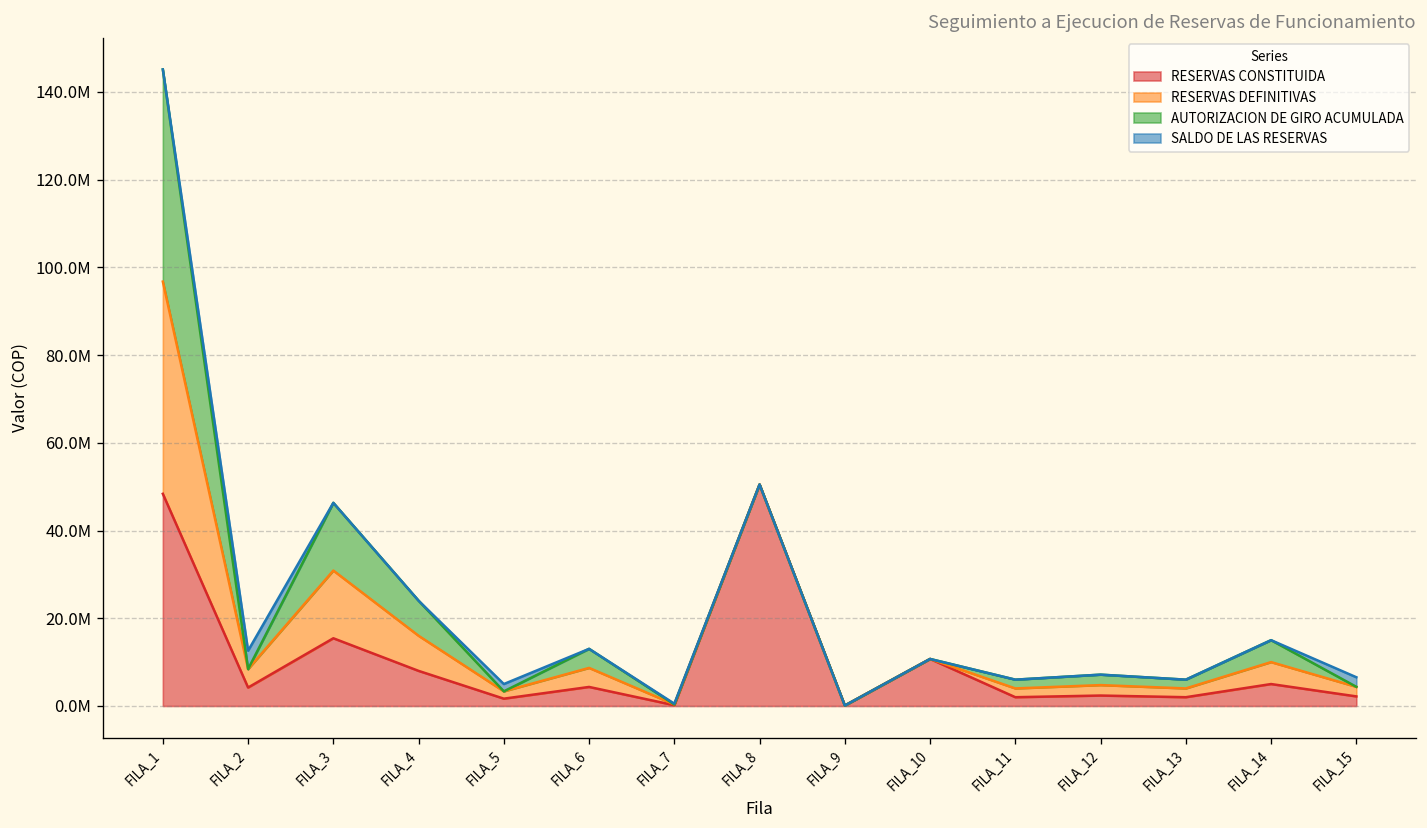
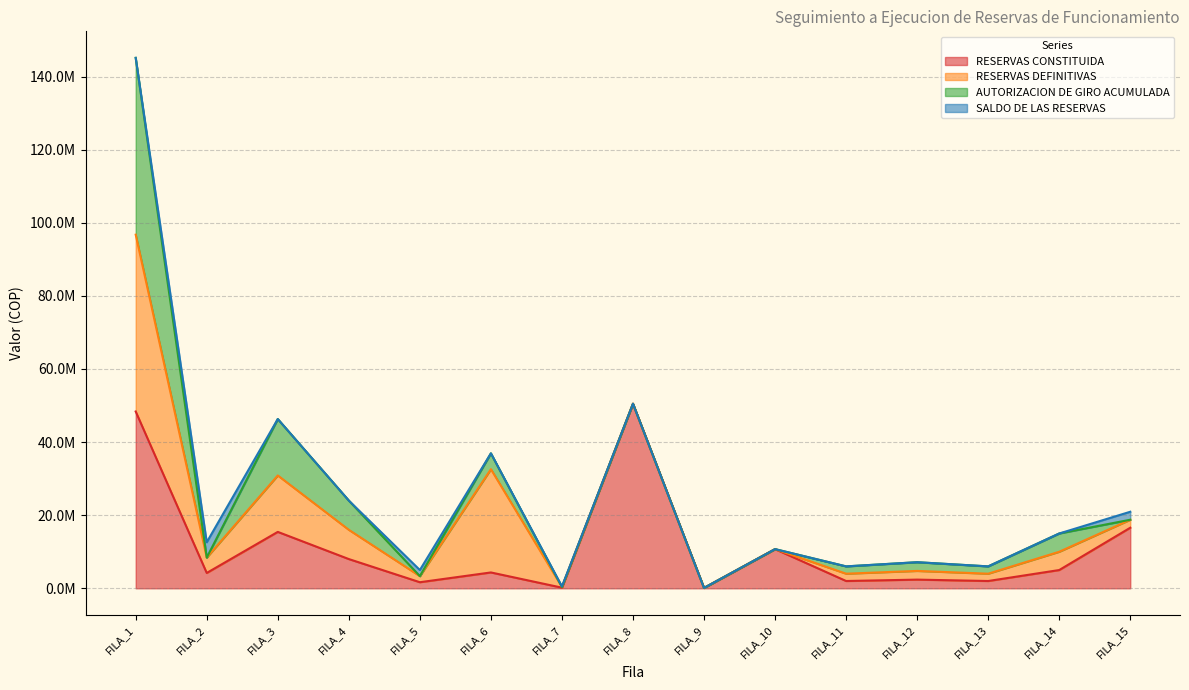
RESERVAS DEFINITIVAS, FILA_6: 4000000 -> 28000000
RESERVAS CONSTITUIDA, FILA_15: 2000000 -> 17000000
